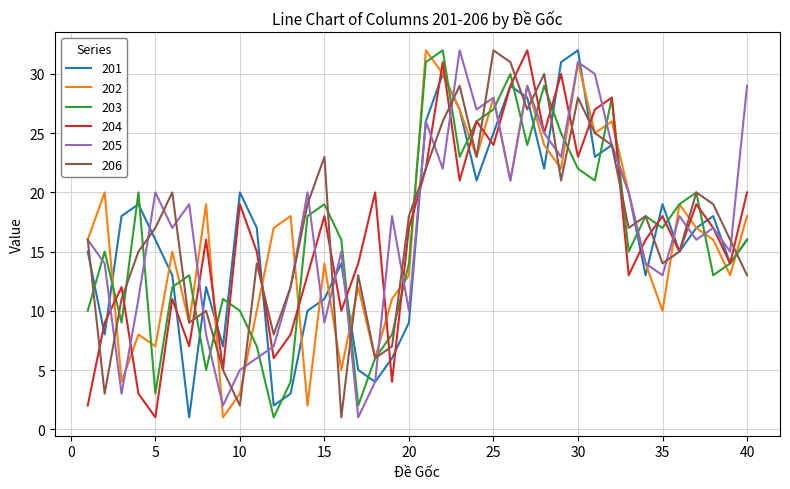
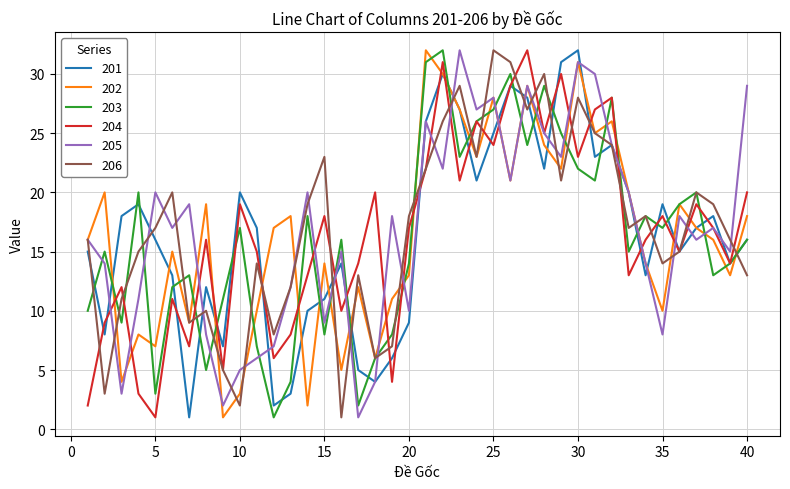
203, 10: 10 -> 17
203, 15: 19 -> 8
205, 35: 13 -> 8
